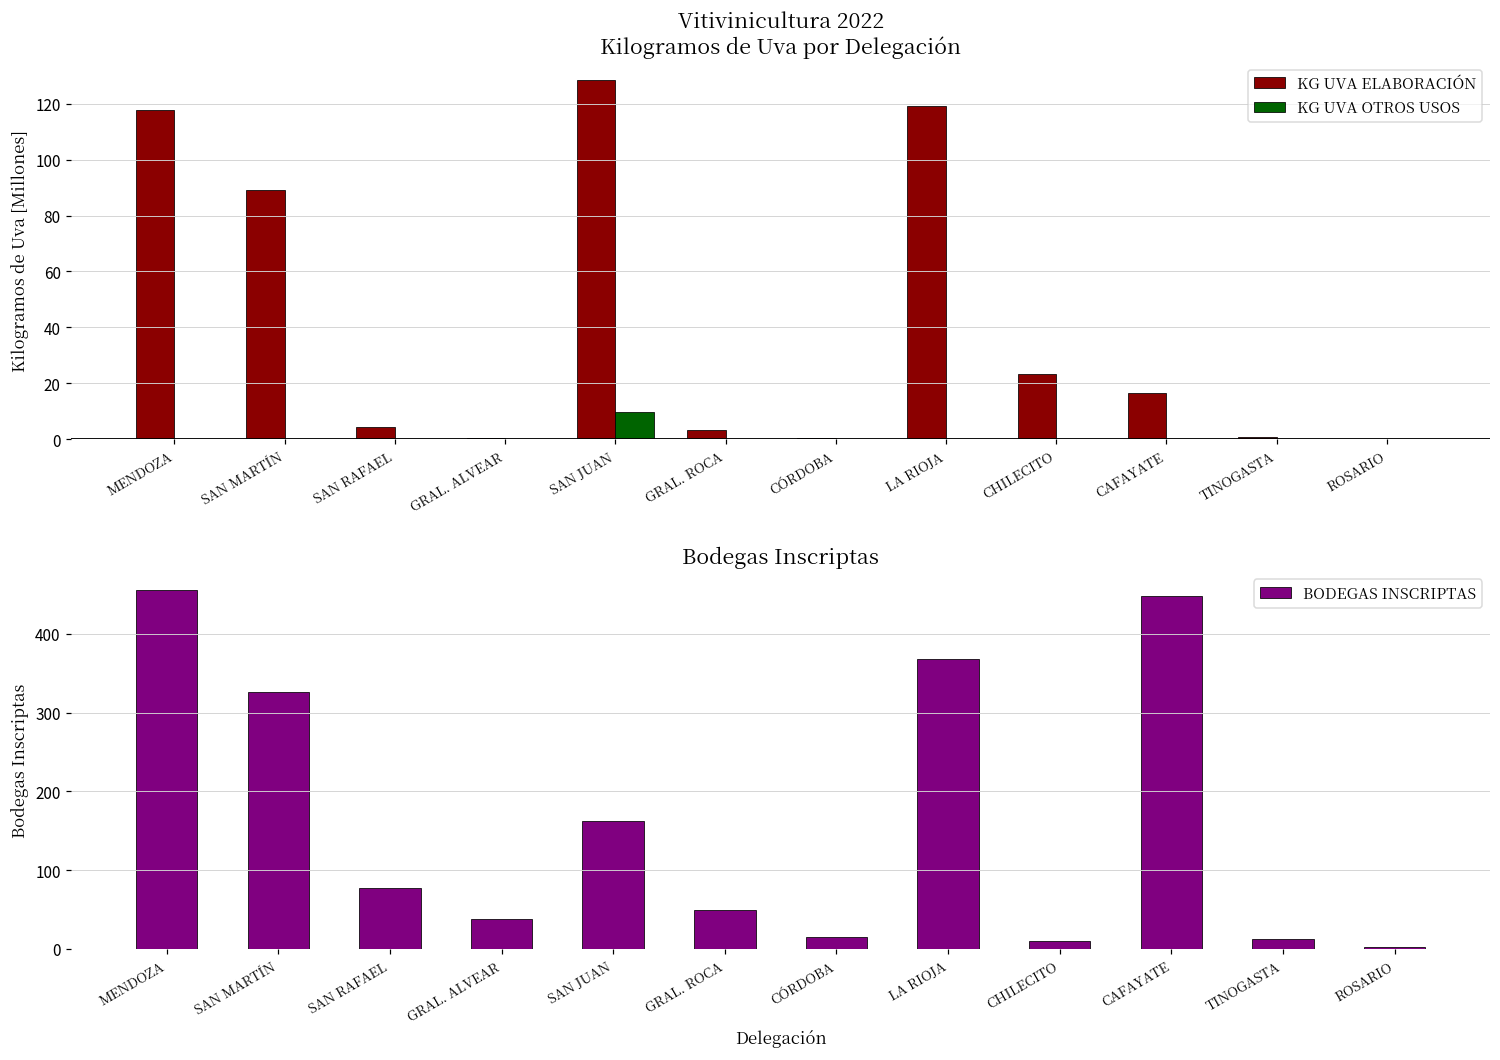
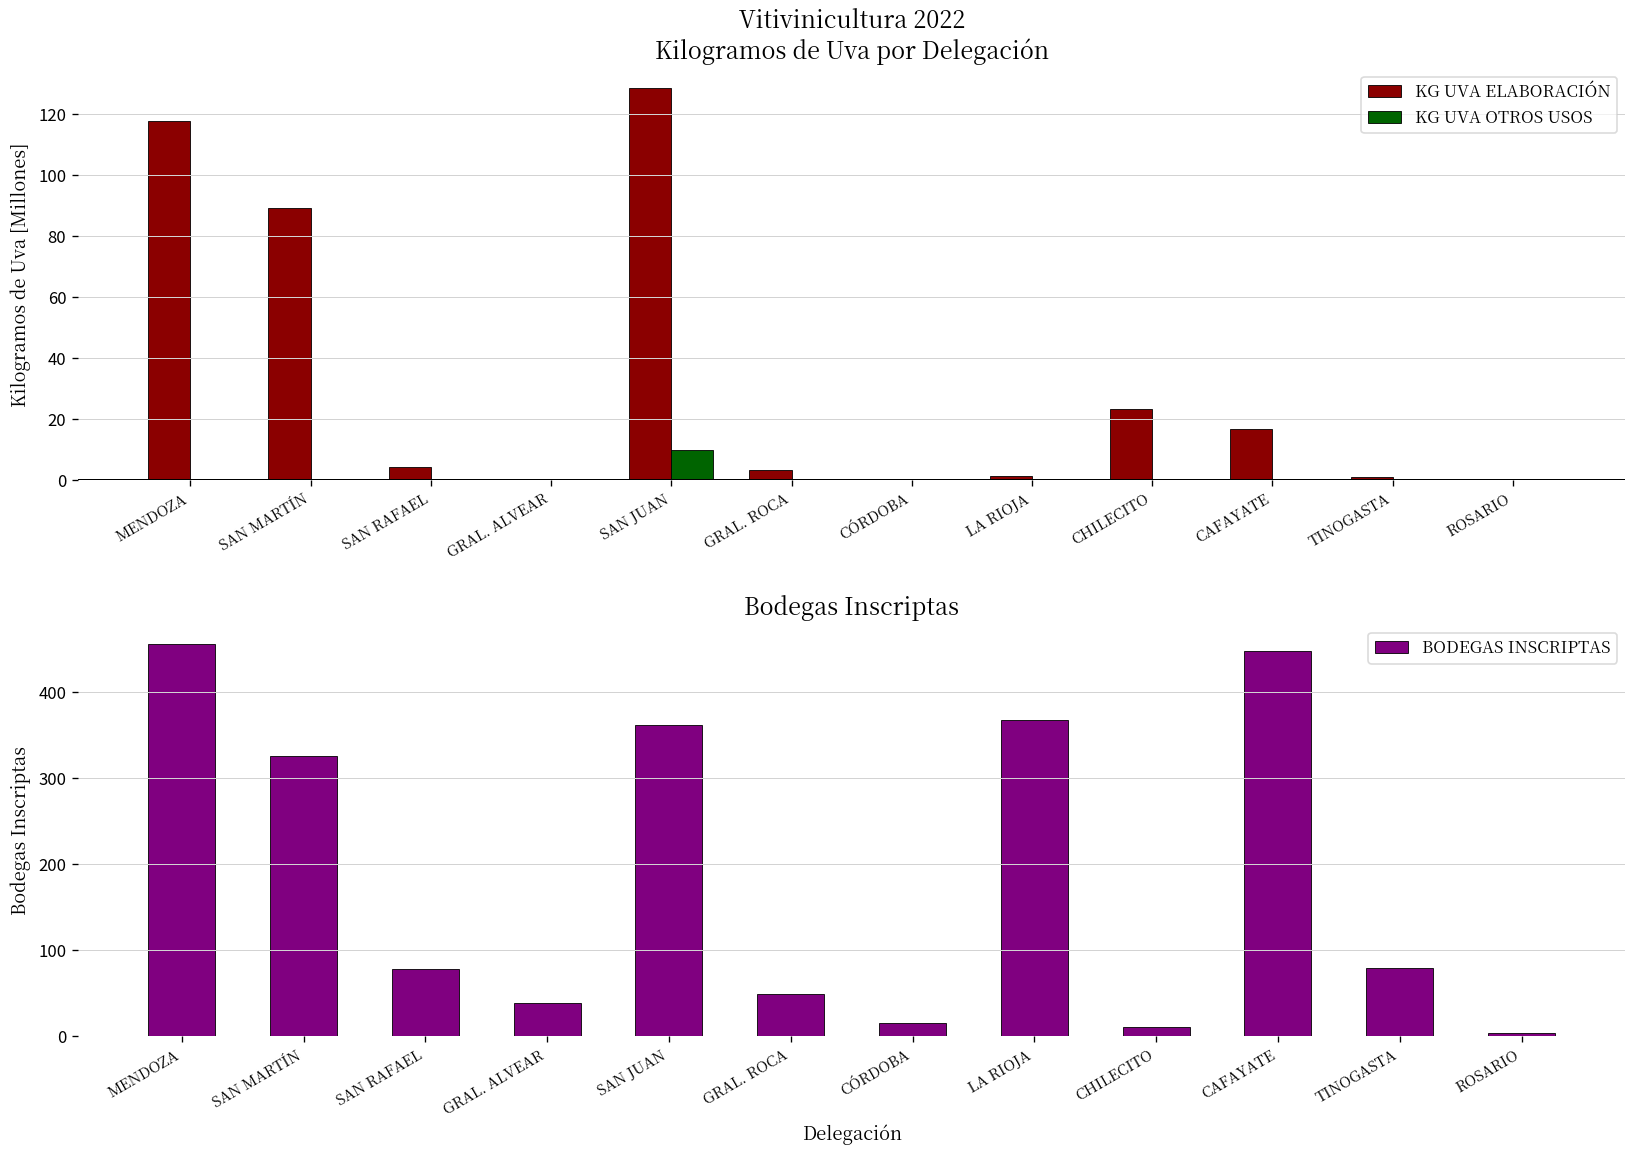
Vitivinicultura 2022 Kilogramos de Uva por Delegación, KG UVA ELABORACIÓN, LA RIOJA: 119 -> 1
Bodegas Inscriptas, SAN JUAN: 160 -> 360
Bodegas Inscriptas, TINOGASTA: 10 -> 80
